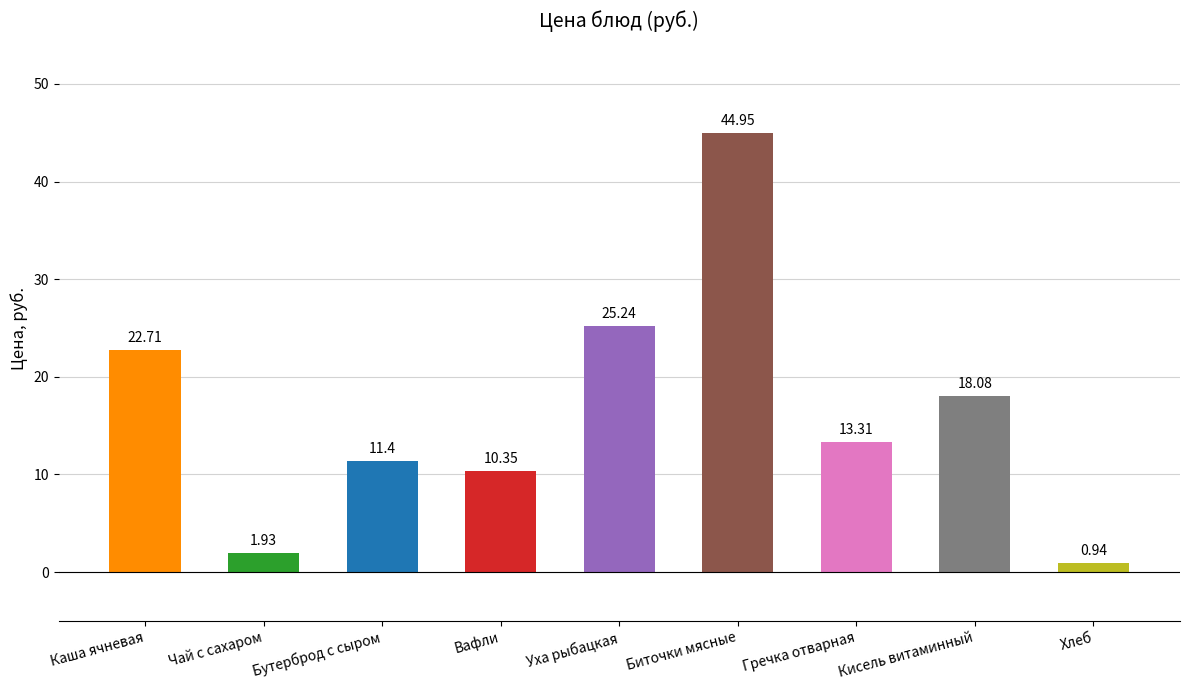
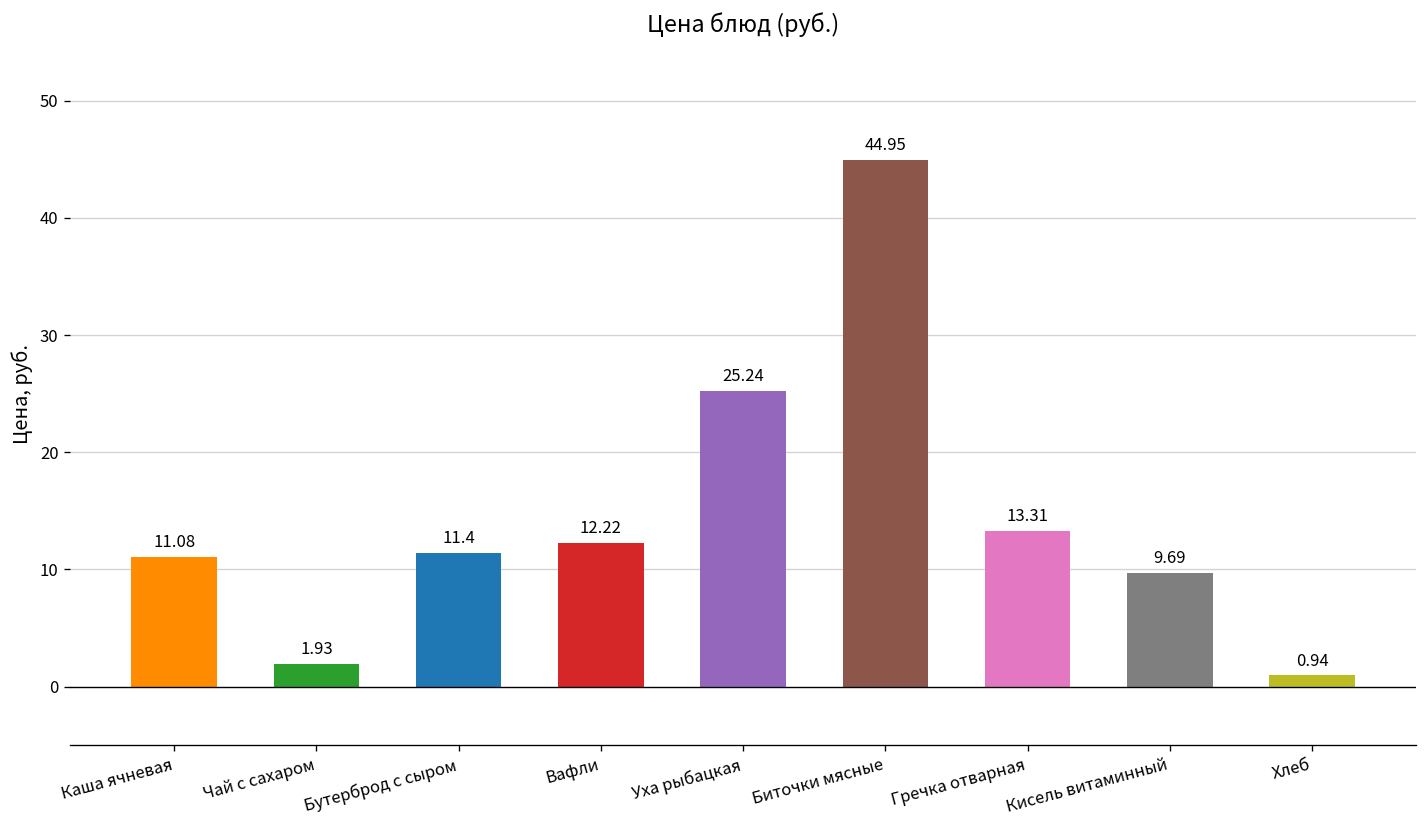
Каша ячневая: 22.71 -> 11.08
Вафли: 10.35 -> 12.22
Кисель витаминный: 18.08 -> 9.69
